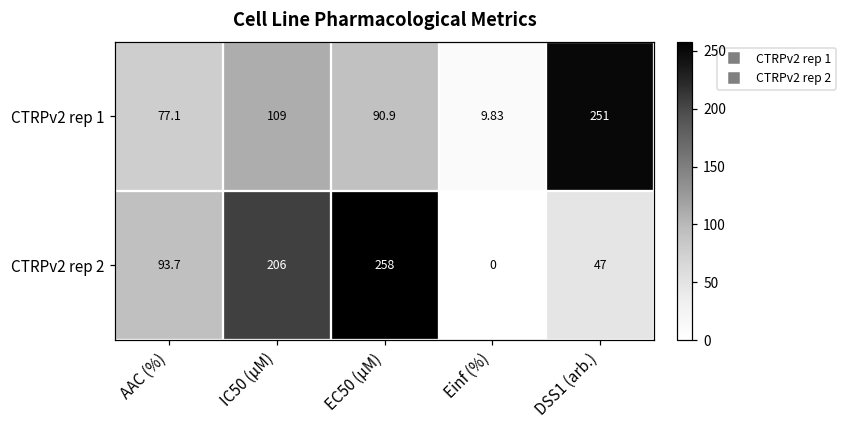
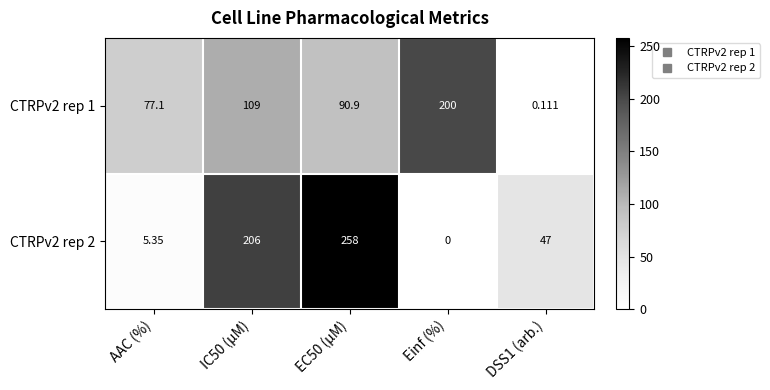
CTRPv2 rep 1, Einf (%): 9.83 -> 200
CTRPv2 rep 1, DSS1 (arb.): 251 -> 0.111
CTRPv2 rep 2, AAC (%): 93.7 -> 5.35
